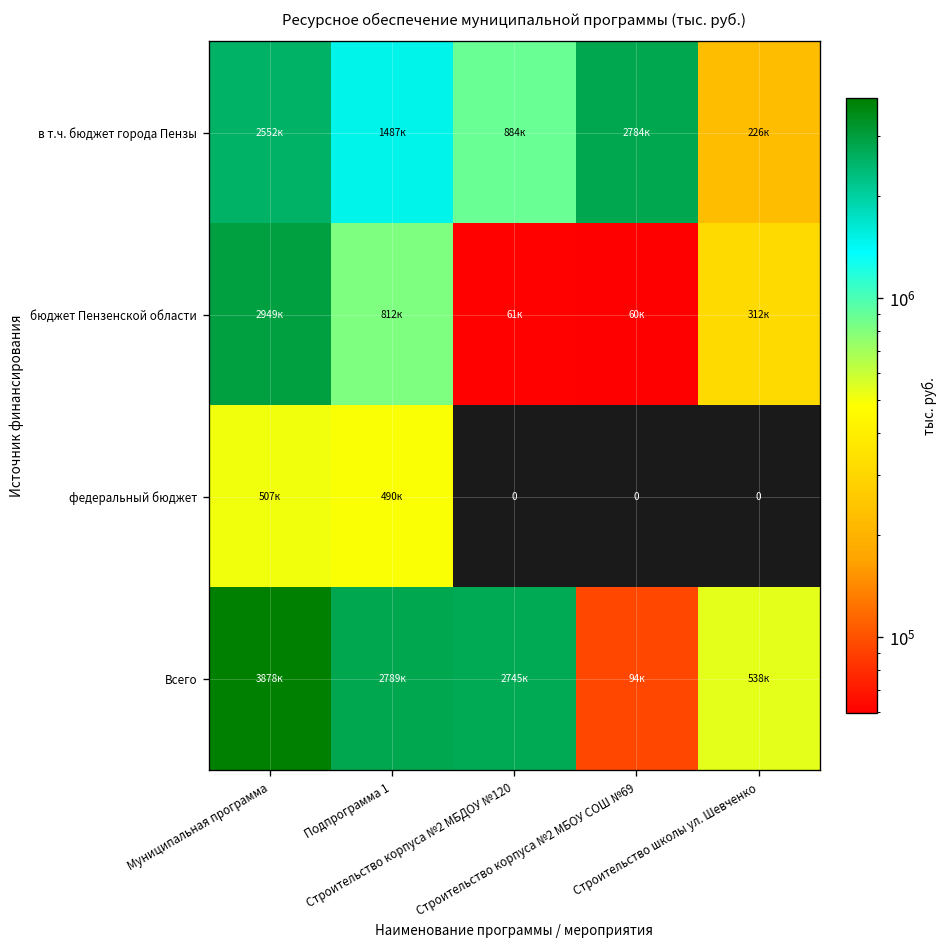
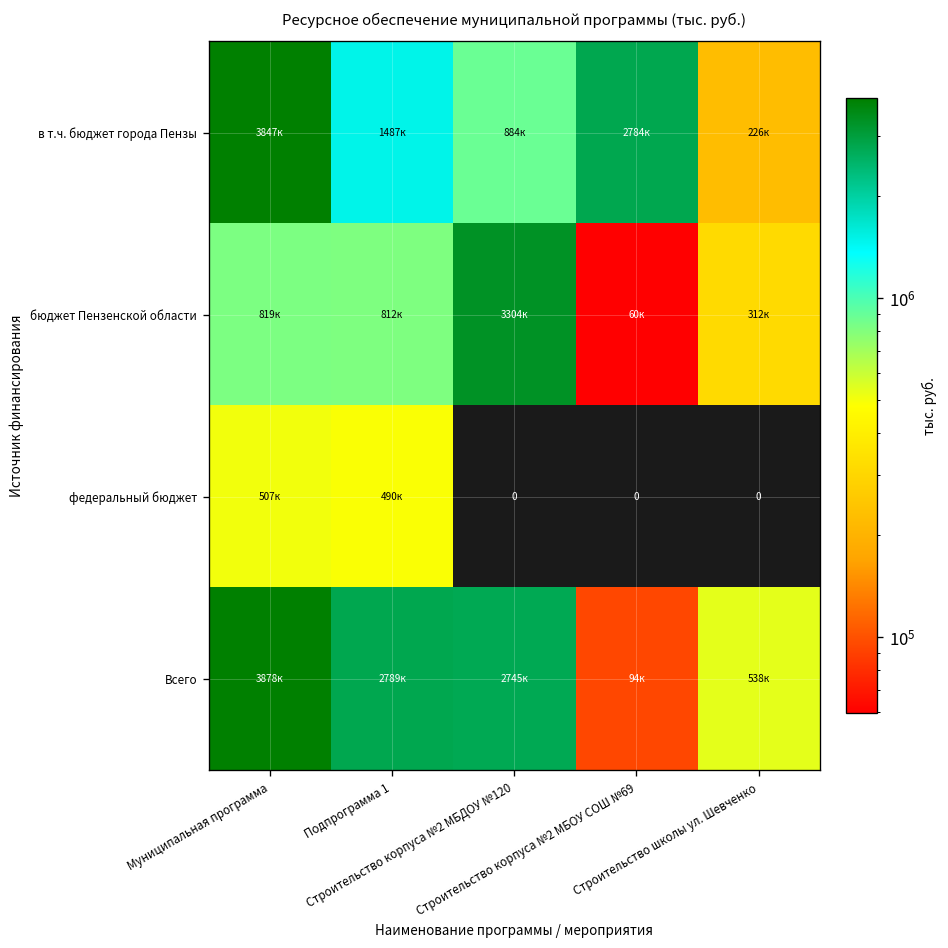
в т.ч. бюджет города Пензы, Муниципальная программа: 2552к -> 3847к
бюджет Пензенской области, Муниципальная программа: 2949к -> 819к
бюджет Пензенской области, Строительство корпуса №2 МБДОУ №120: 61к -> 3304к
